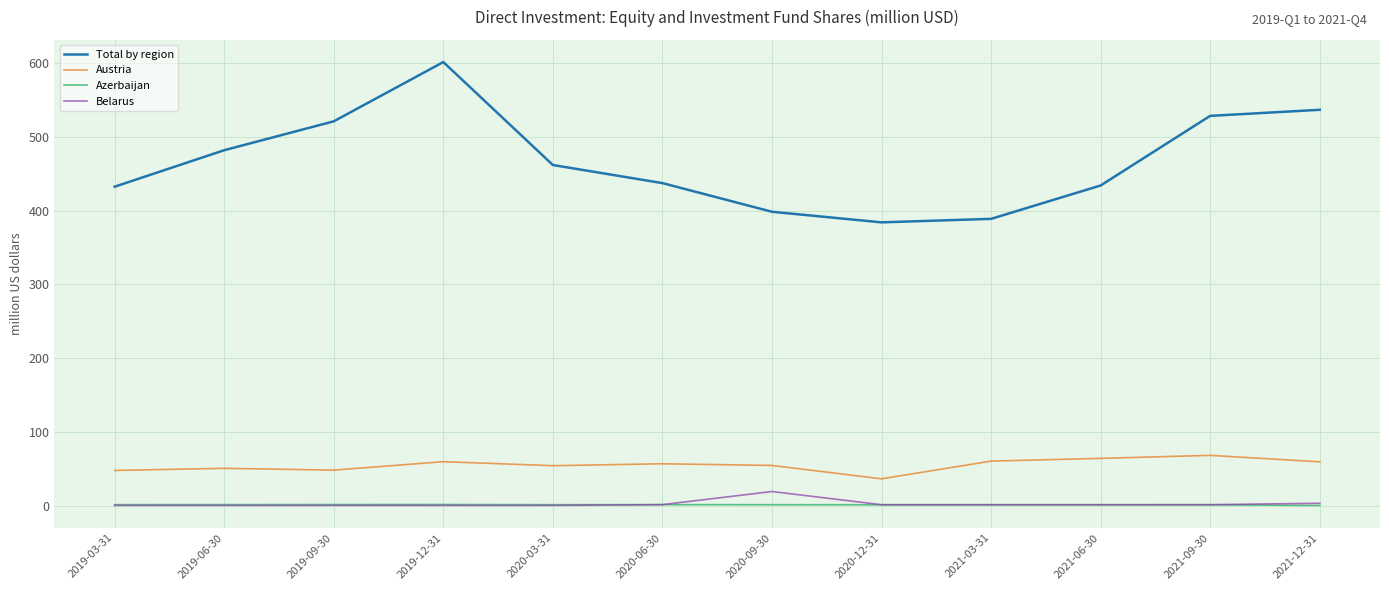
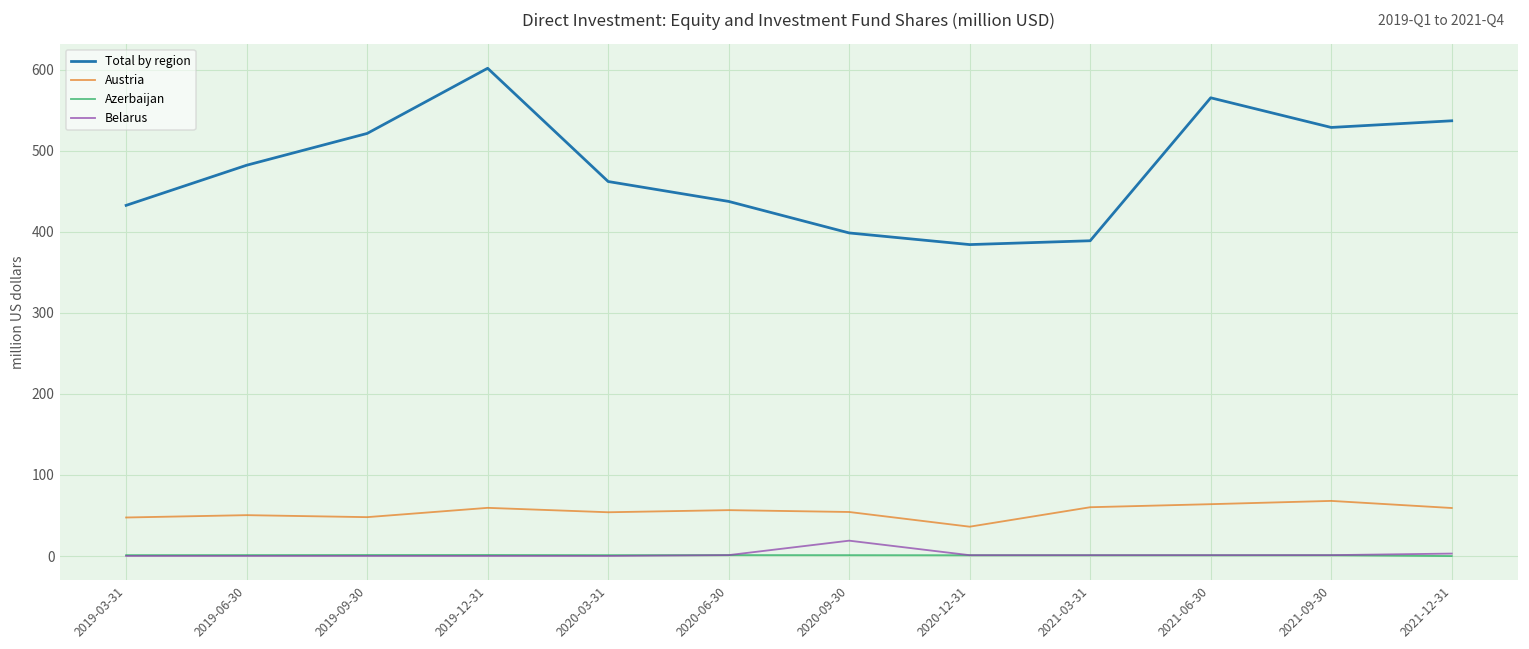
Total by region, 2021-06-30: 430 -> 570
